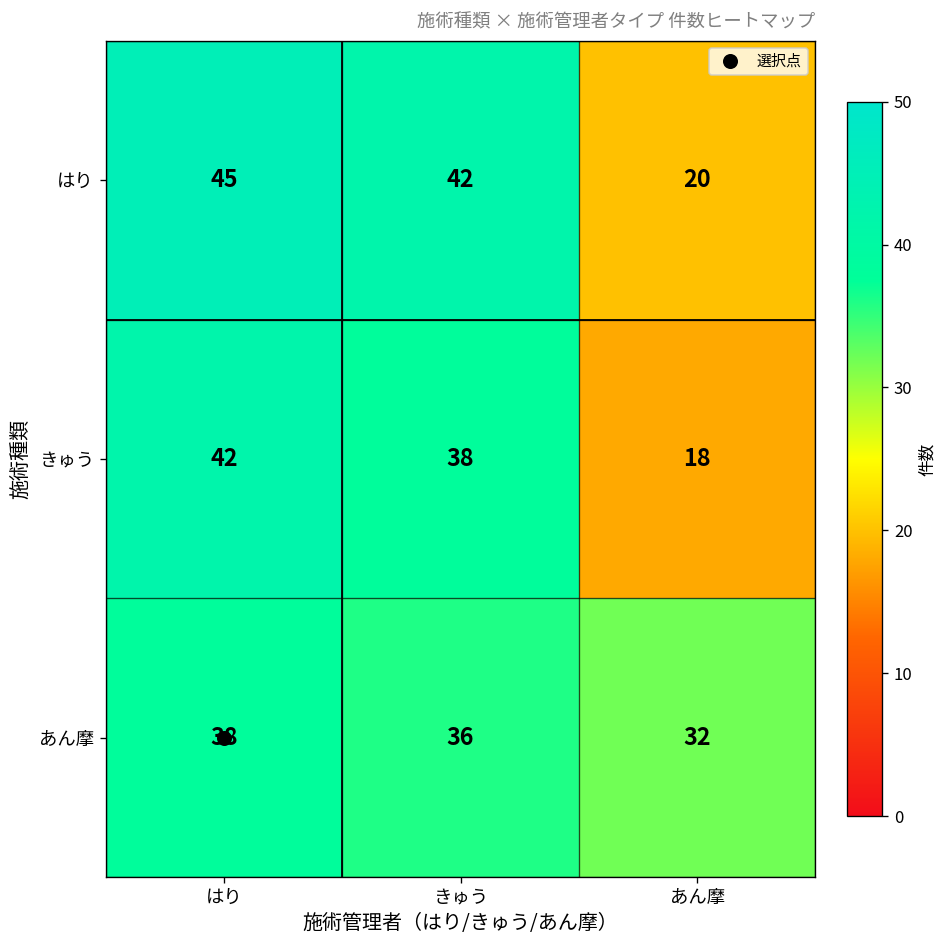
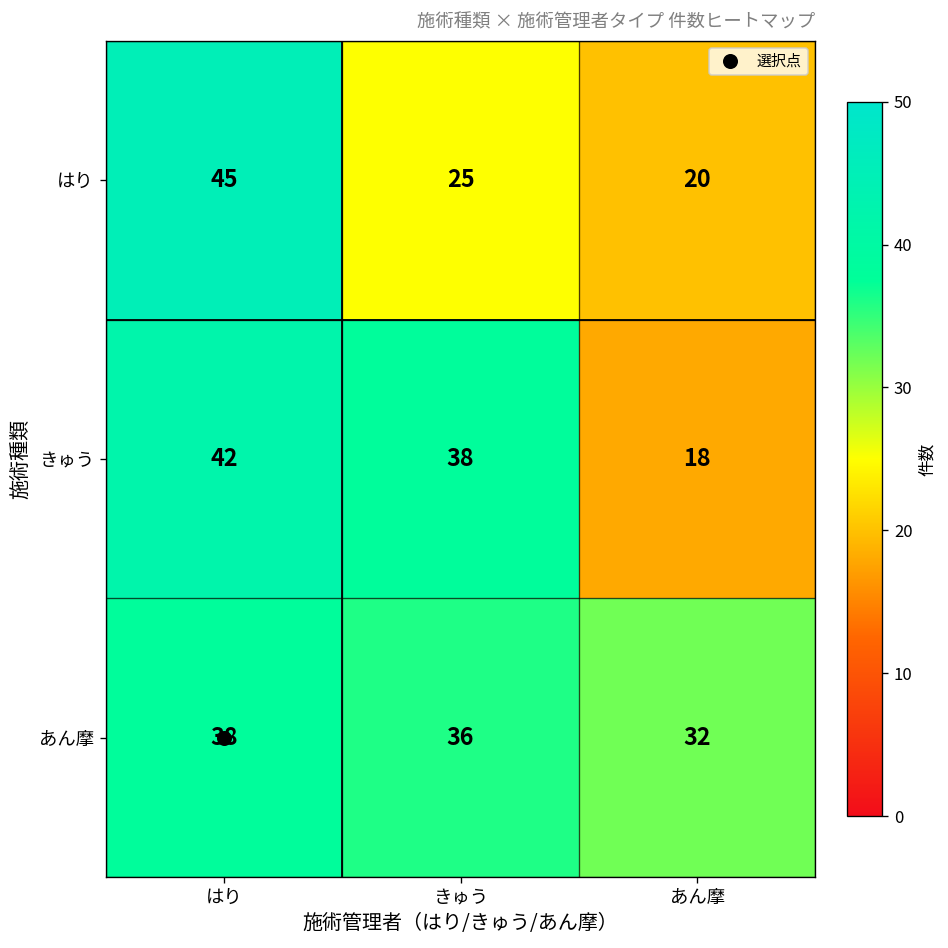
はり, きゅう: 42 -> 25
